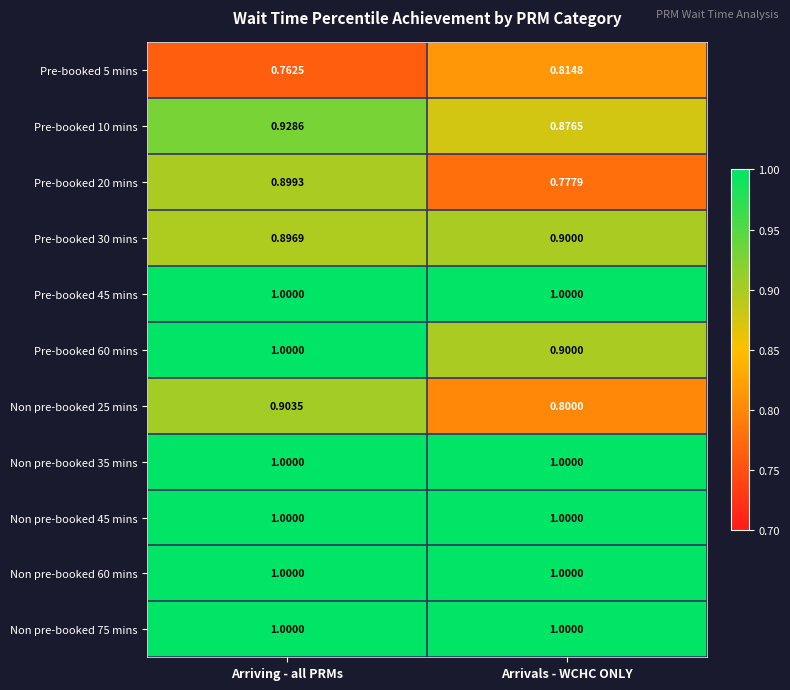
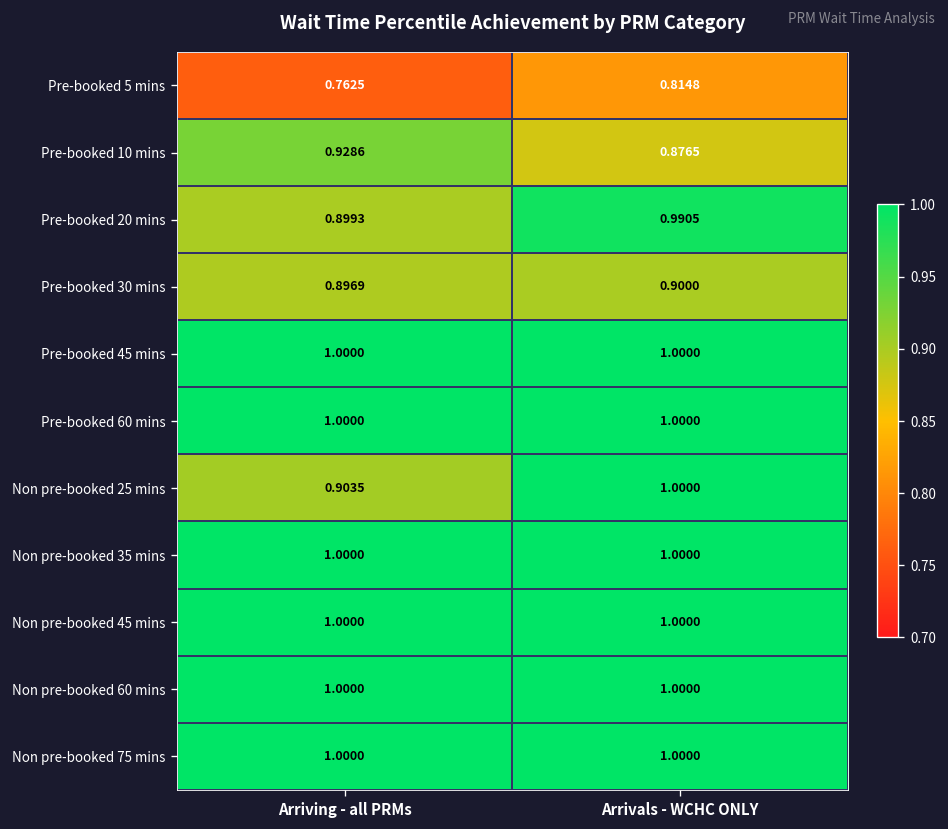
Pre-booked 20 mins, Arrivals - WCHC ONLY: 0.7779 -> 0.9905
Pre-booked 60 mins, Arrivals - WCHC ONLY: 0.9000 -> 1.0000
Non pre-booked 25 mins, Arrivals - WCHC ONLY: 0.8000 -> 1.0000
